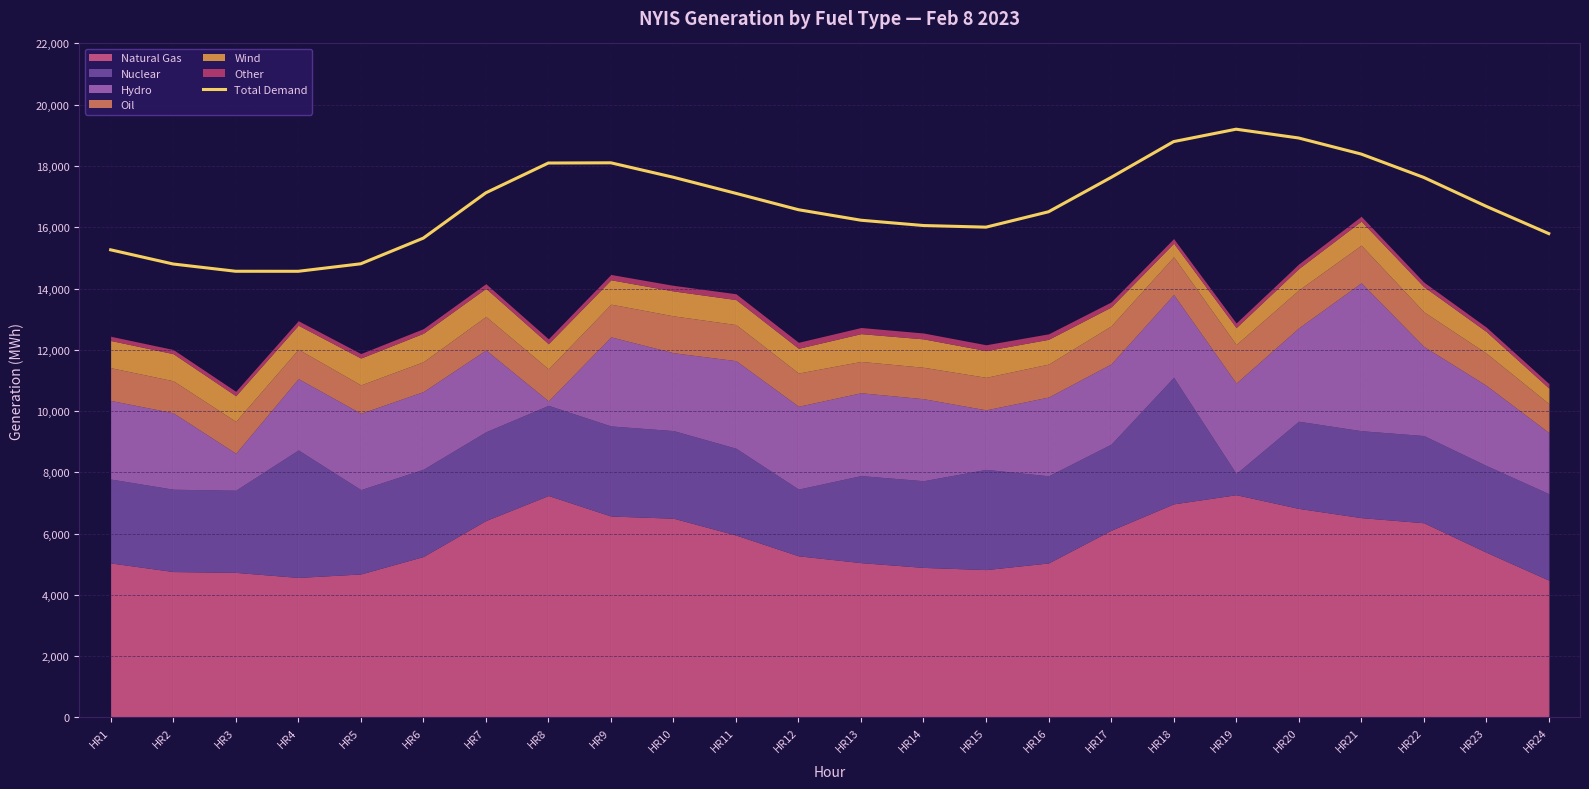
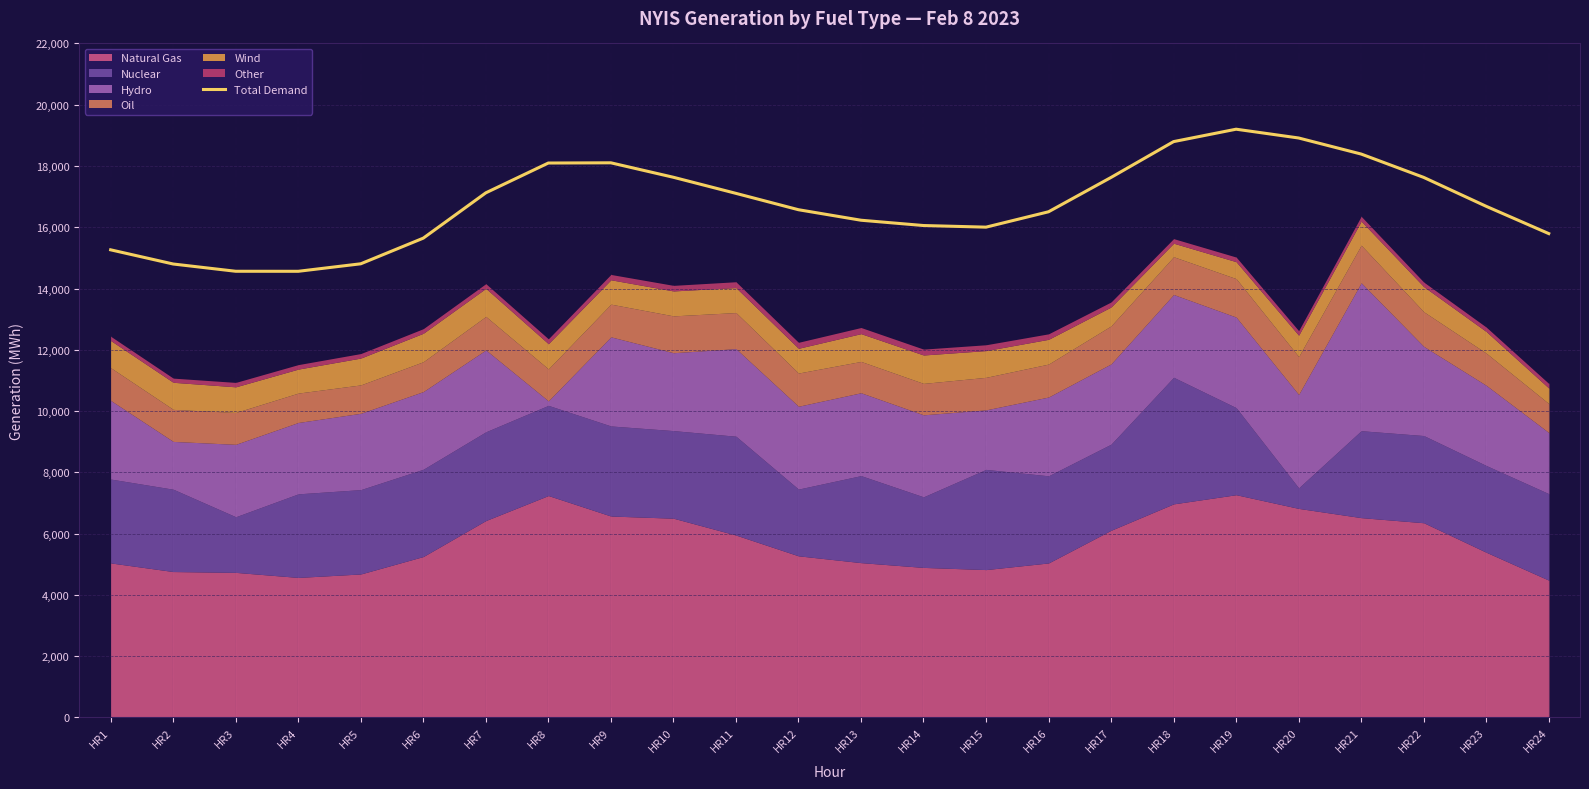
Hydro, HR2: 2,500 -> 1,600
Nuclear, HR3: 2,700 -> 1,800
Hydro, HR3: 1,200 -> 2,400
Nuclear, HR4: 4,200 -> 2,700
Nuclear, HR11: 2,800 -> 3,200
Nuclear, HR14: 2,800 -> 2,300
Nuclear, HR19: 700 -> 2,800
Nuclear, HR20: 2,800 -> 700
